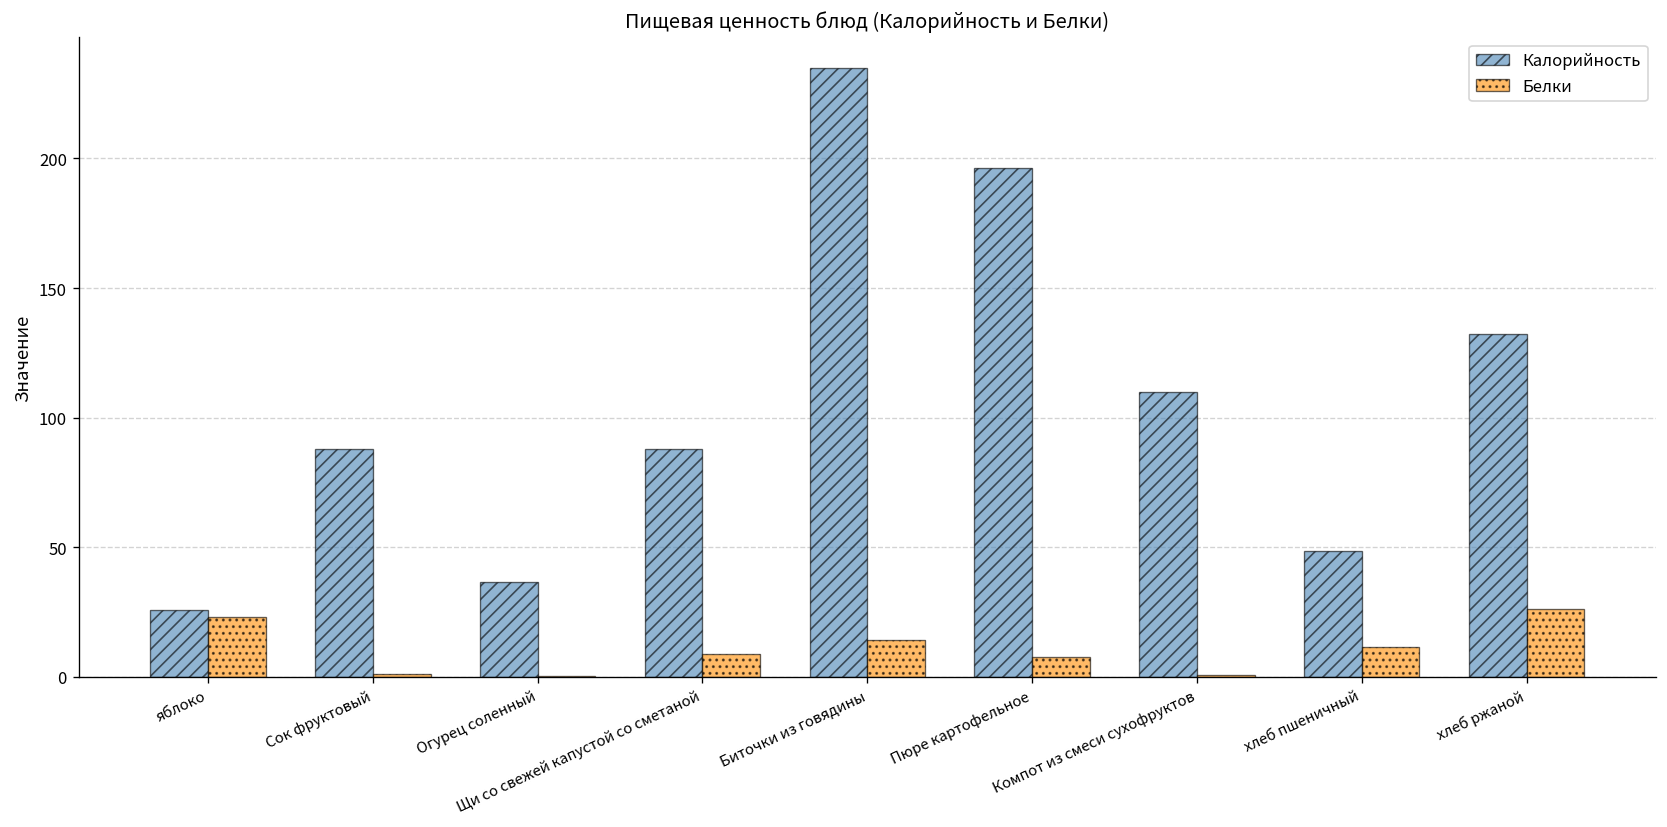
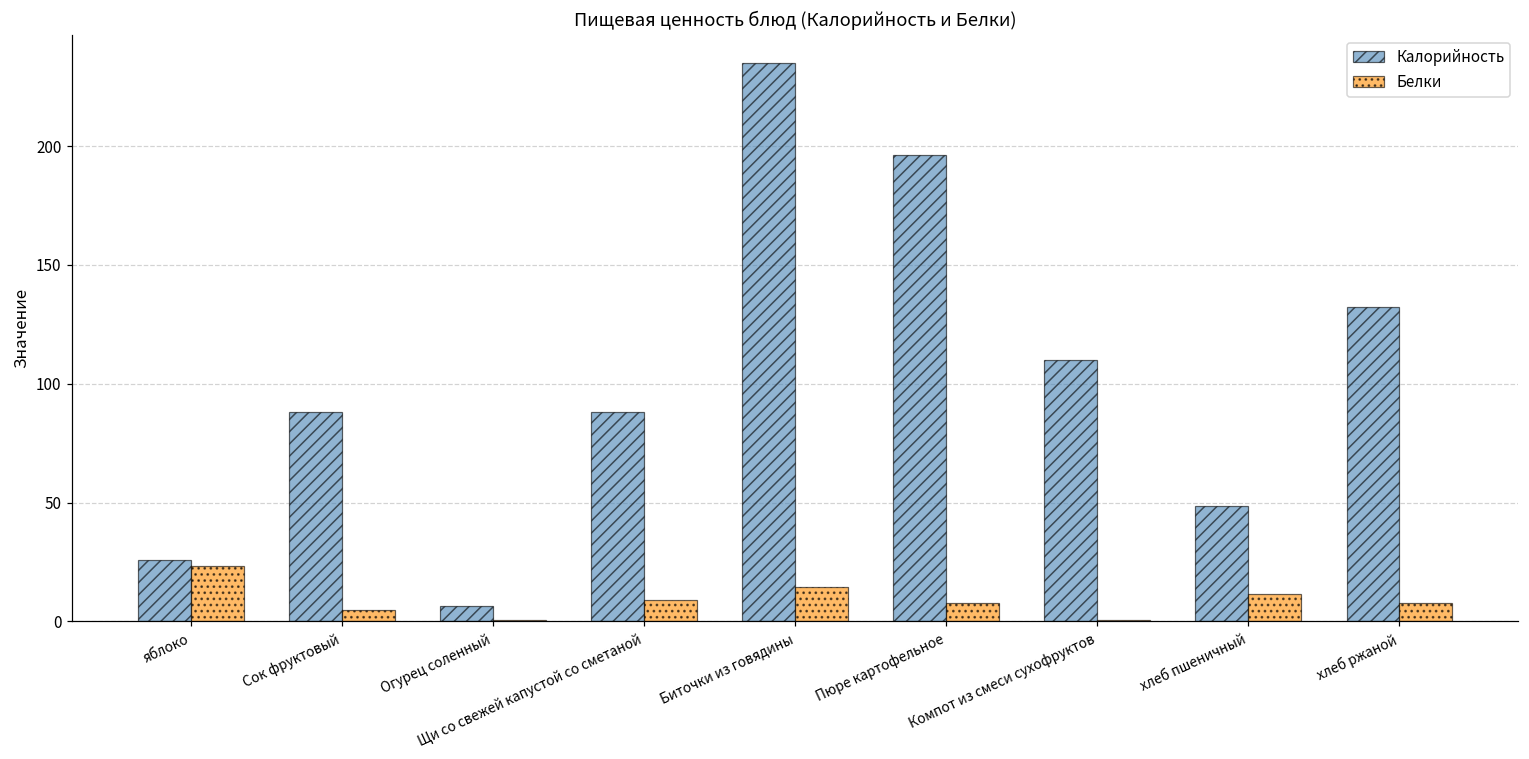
Белки, Сок фруктовый: 1 -> 5
Калорийность, Огурец соленный: 37 -> 7
Белки, хлеб ржаной: 26 -> 8
